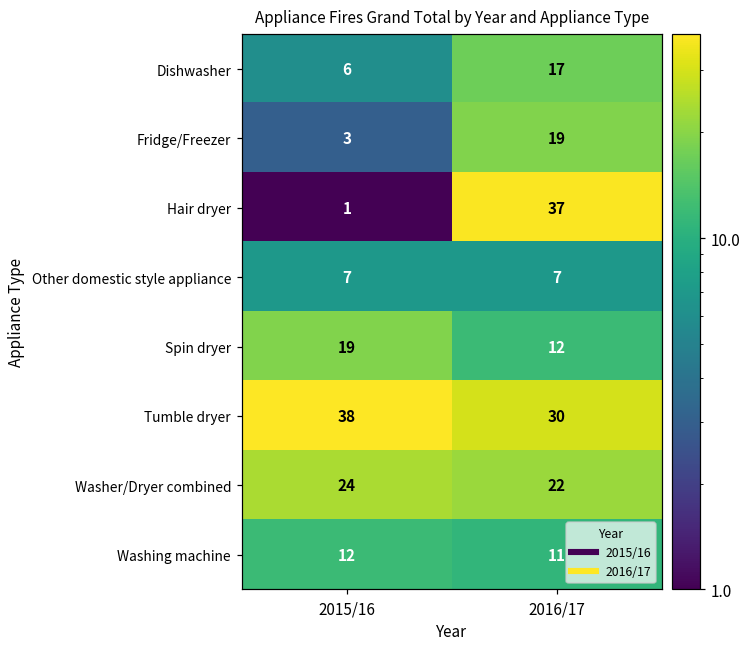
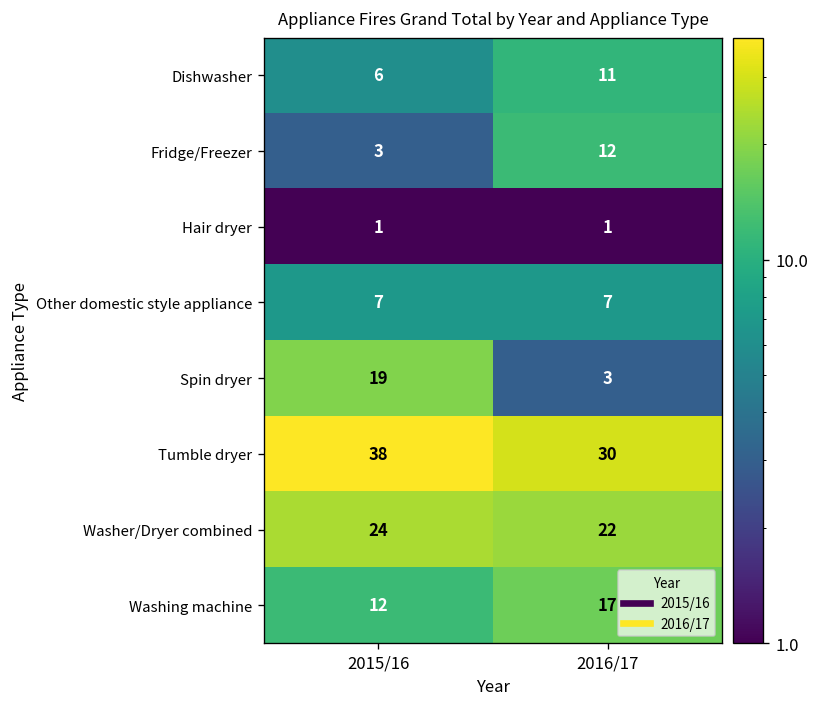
Dishwasher, 2016/17: 17 -> 11
Fridge/Freezer, 2016/17: 19 -> 12
Hair dryer, 2016/17: 37 -> 1
Spin dryer, 2016/17: 12 -> 3
Washing machine, 2016/17: 11 -> 17
